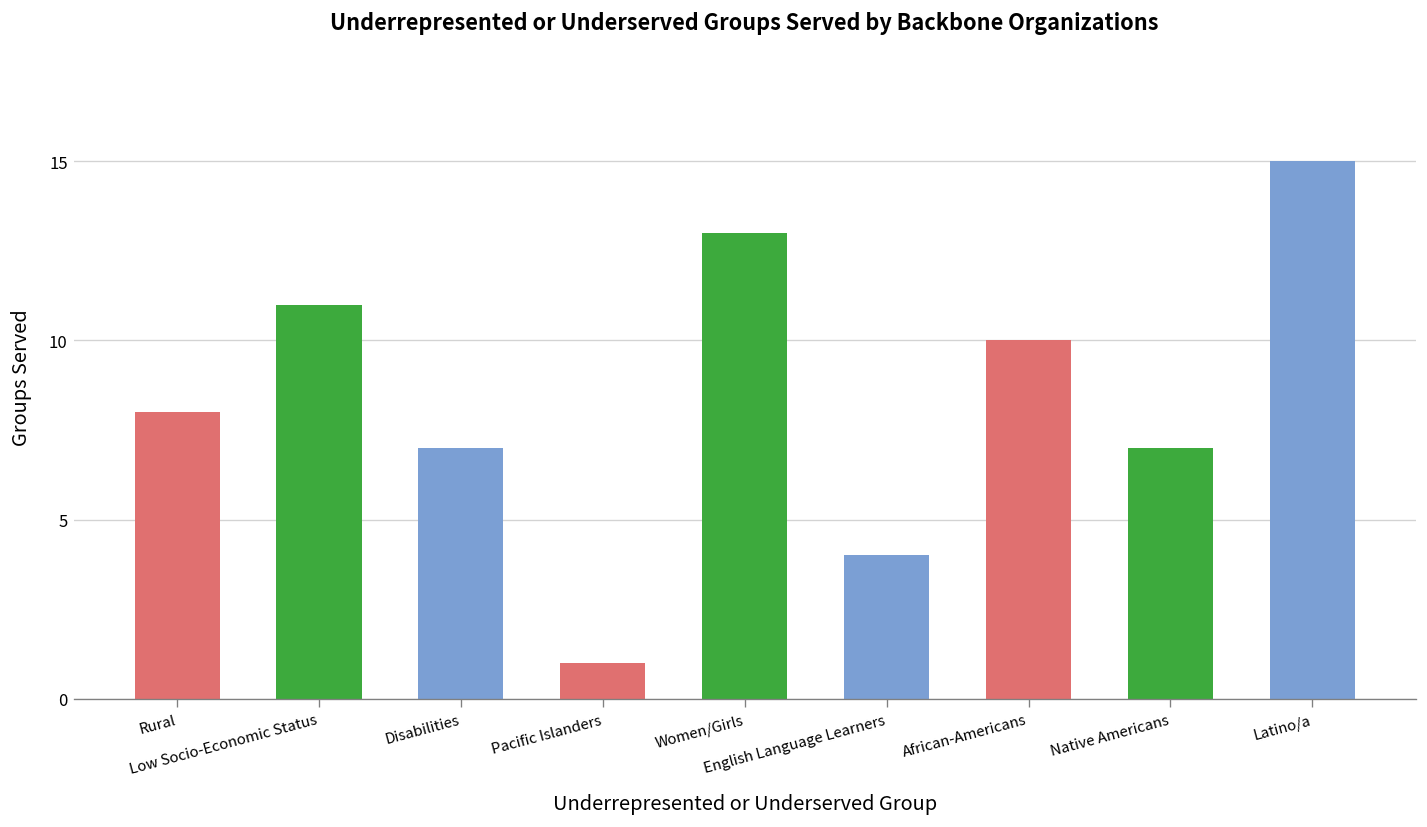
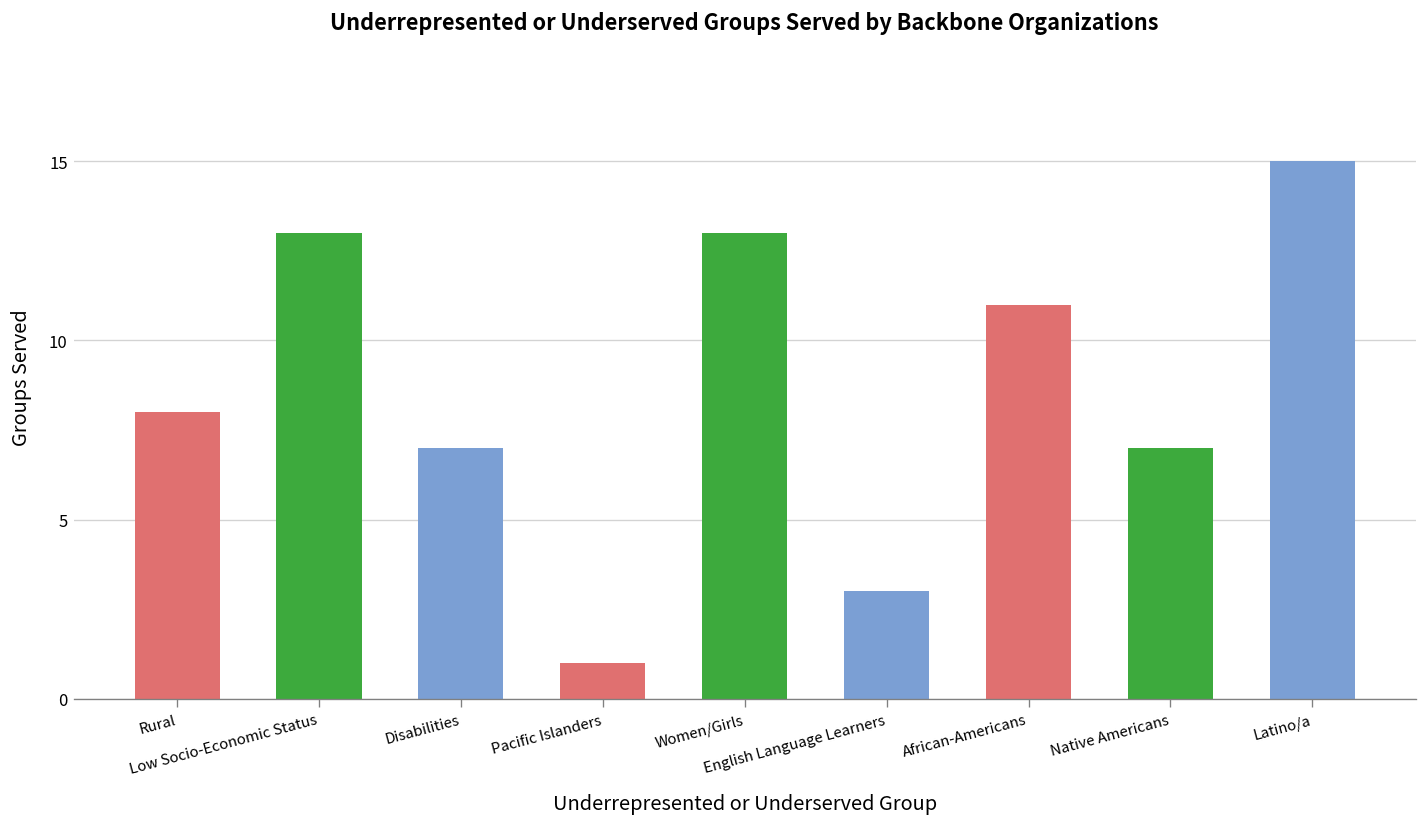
Low Socio-Economic Status: 11 -> 13
English Language Learners: 4 -> 3
African-Americans: 10 -> 11
